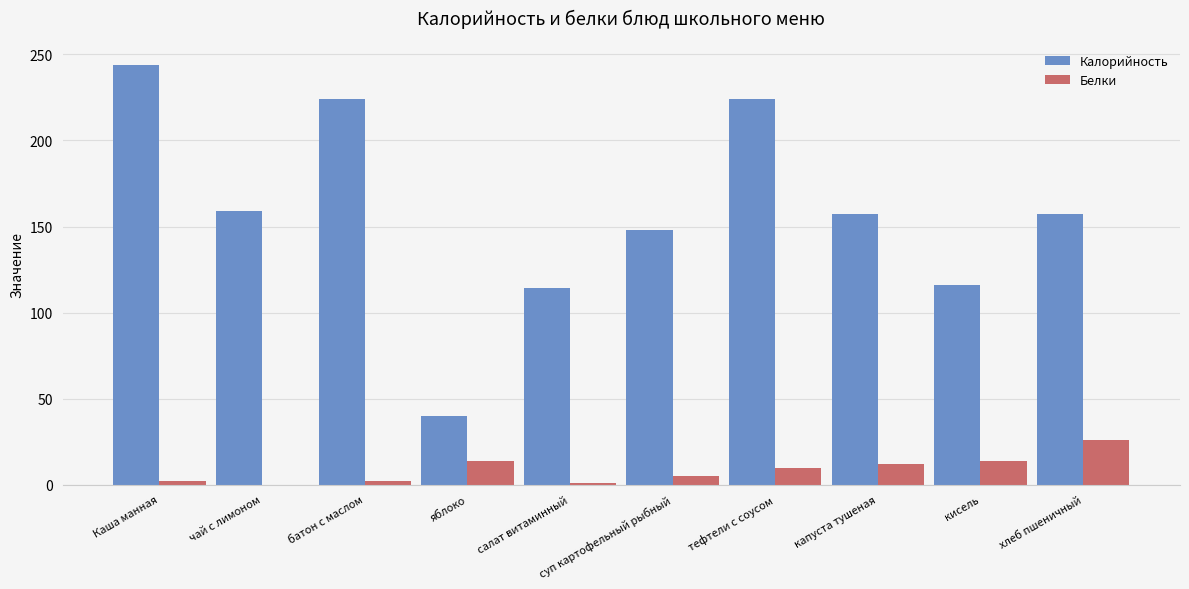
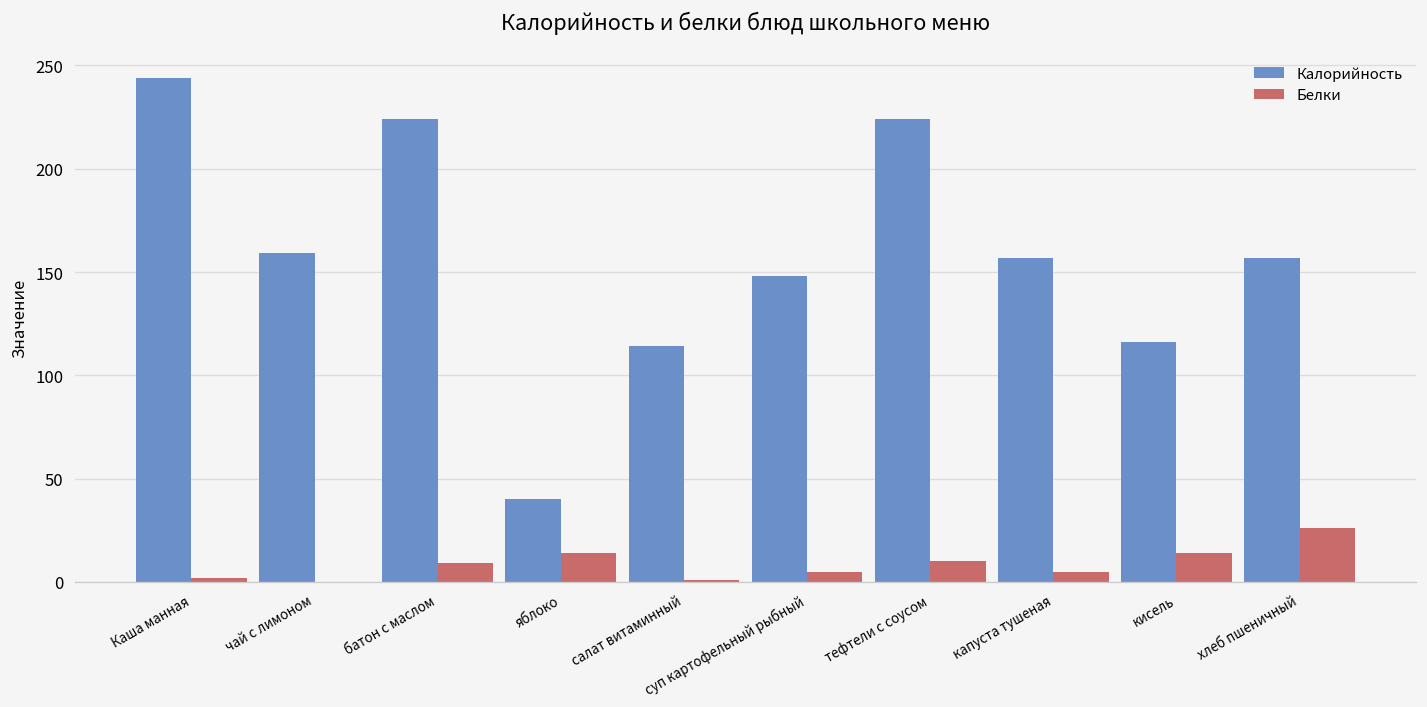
Белки, батон с маслом: 2 -> 9
Белки, капуста тушеная: 12 -> 5
